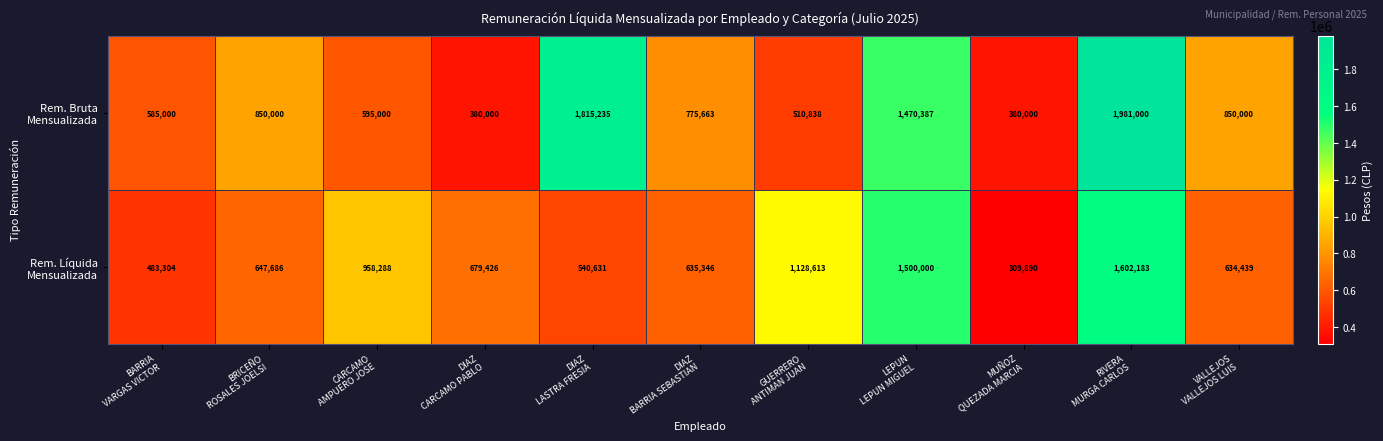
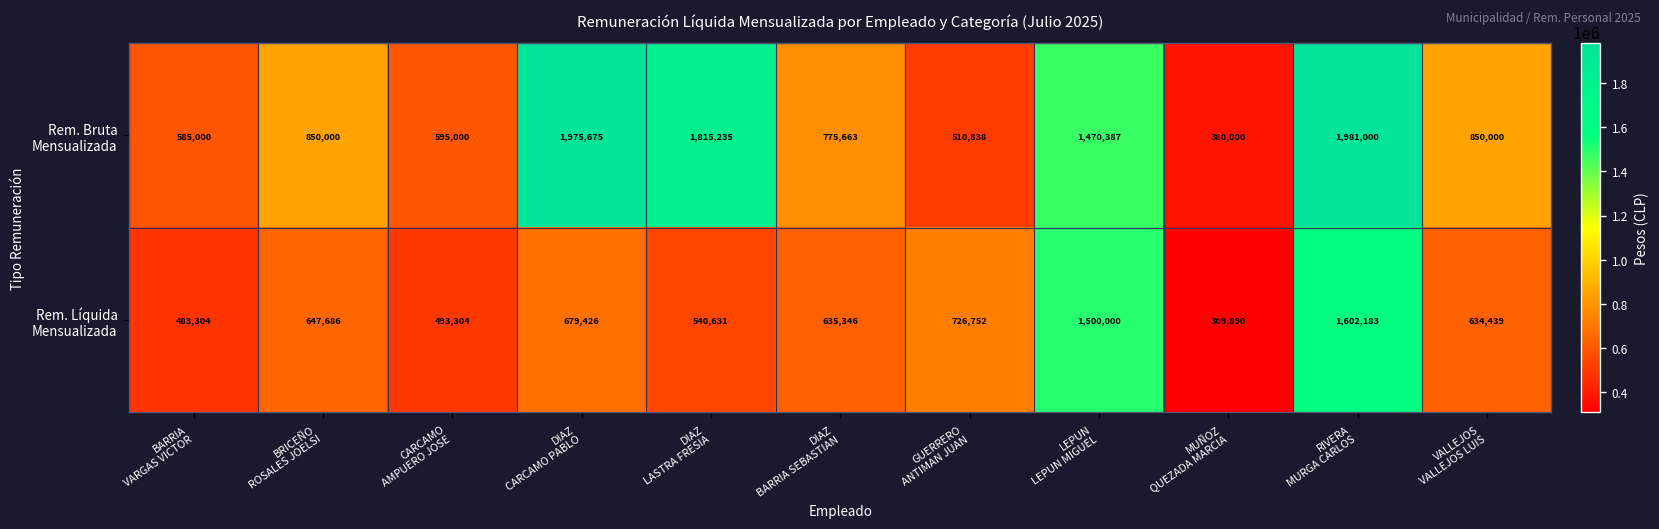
Rem. Bruta Mensualizada, DIAZ CARCAMO PABLO: 380,000 -> 1,975,675
Rem. Líquida Mensualizada, CARCAMO AMPUERO JOSE: 958,288 -> 493,304
Rem. Líquida Mensualizada, GUERRERO ANTIMAN JUAN: 1,128,613 -> 726,752
